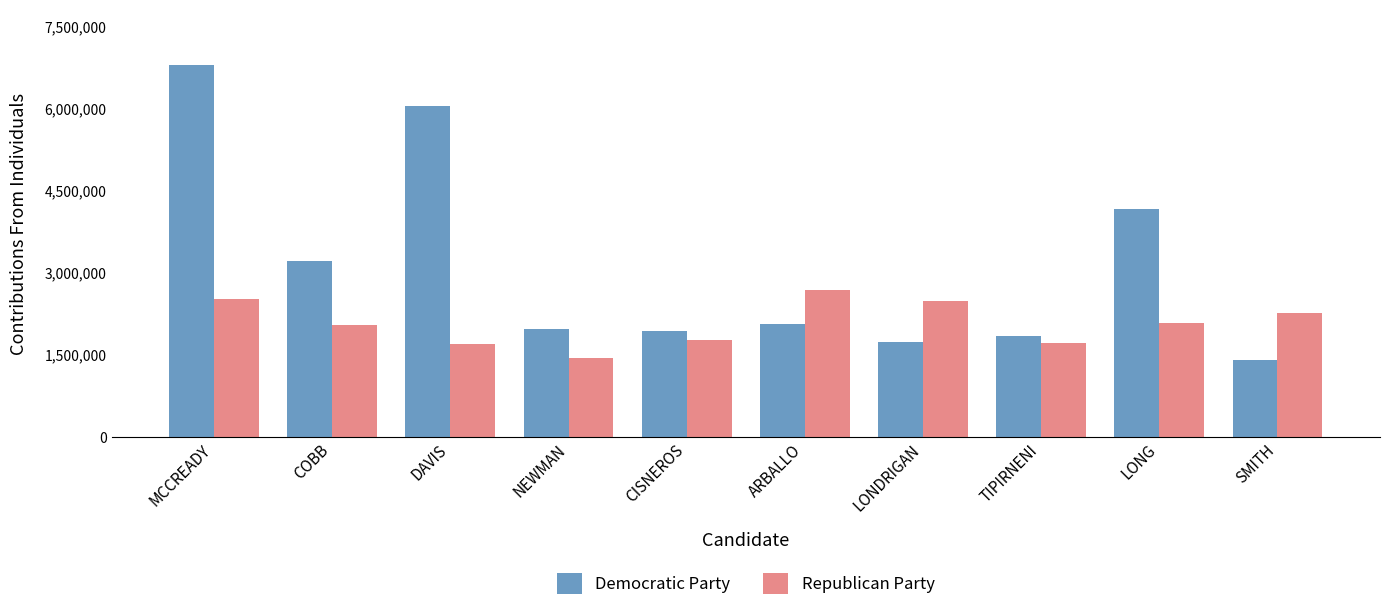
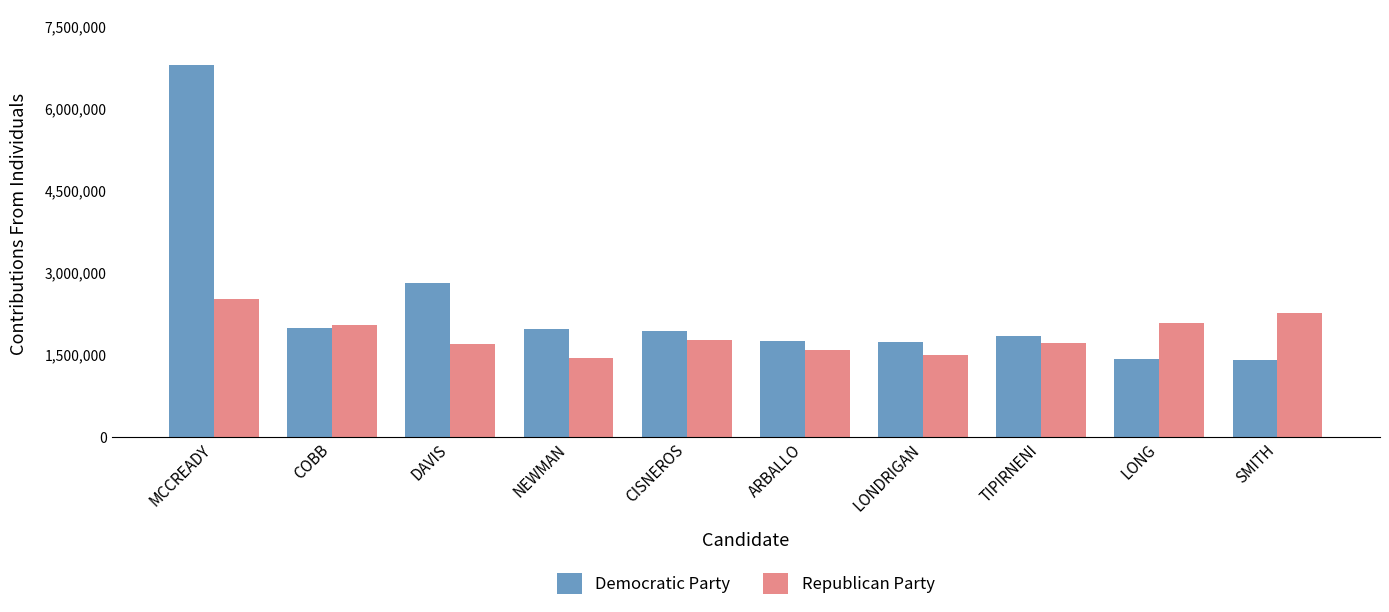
Democratic Party, COBB: 3,200,000 -> 2,000,000
Democratic Party, DAVIS: 6,000,000 -> 2,800,000
Democratic Party, ARBALLO: 2,100,000 -> 1,800,000
Republican Party, ARBALLO: 2,700,000 -> 1,600,000
Republican Party, LONDRIGAN: 2,500,000 -> 1,500,000
Democratic Party, LONG: 4,200,000 -> 1,400,000
